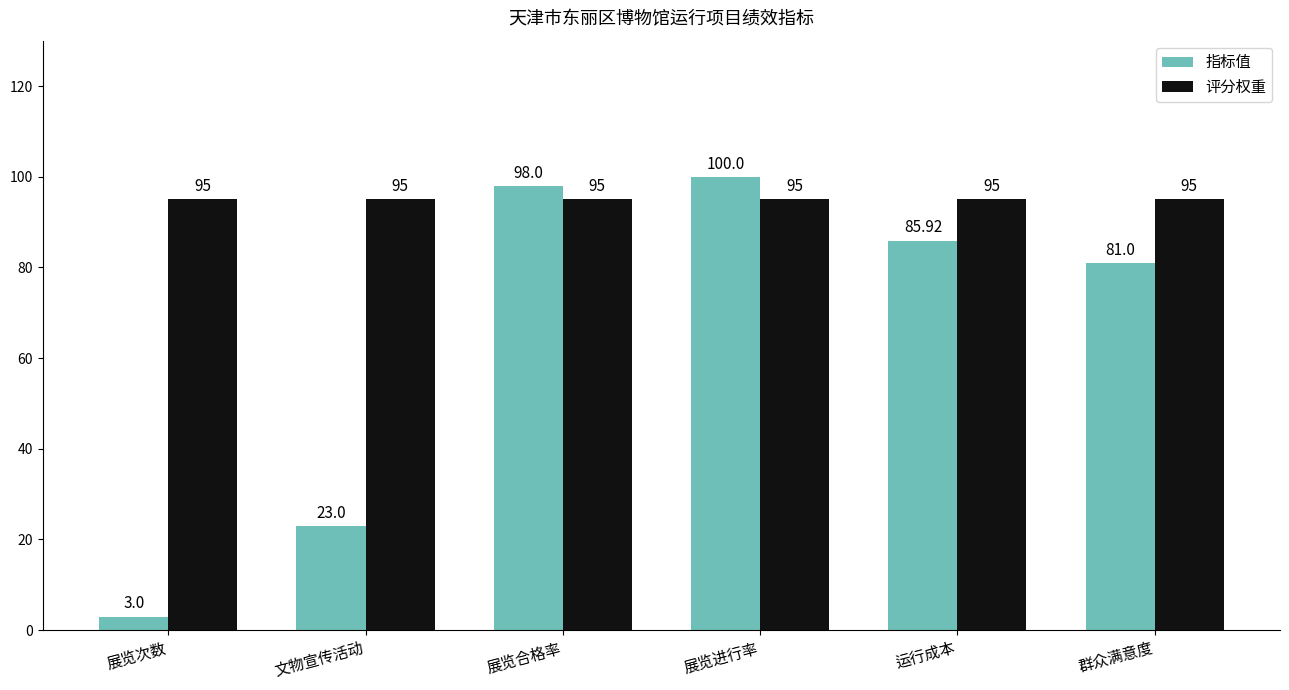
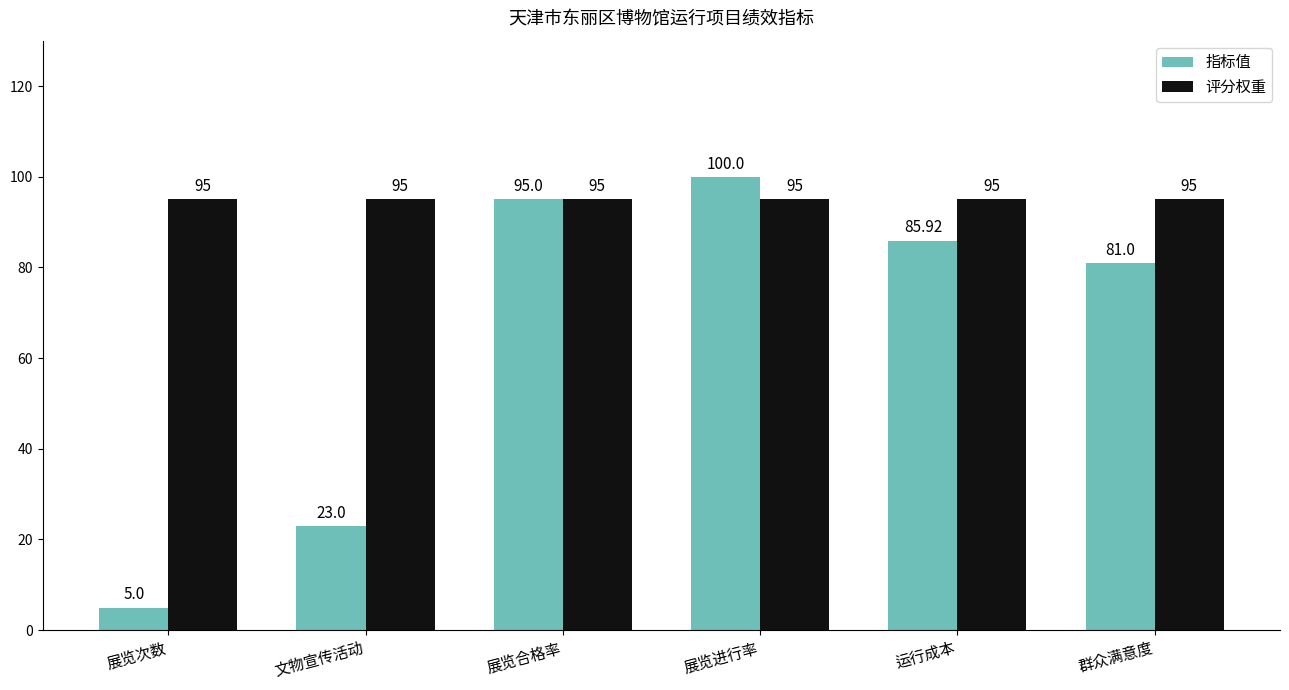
指标值, 展览次数: 3.0 -> 5.0
指标值, 展览合格率: 98.0 -> 95.0
